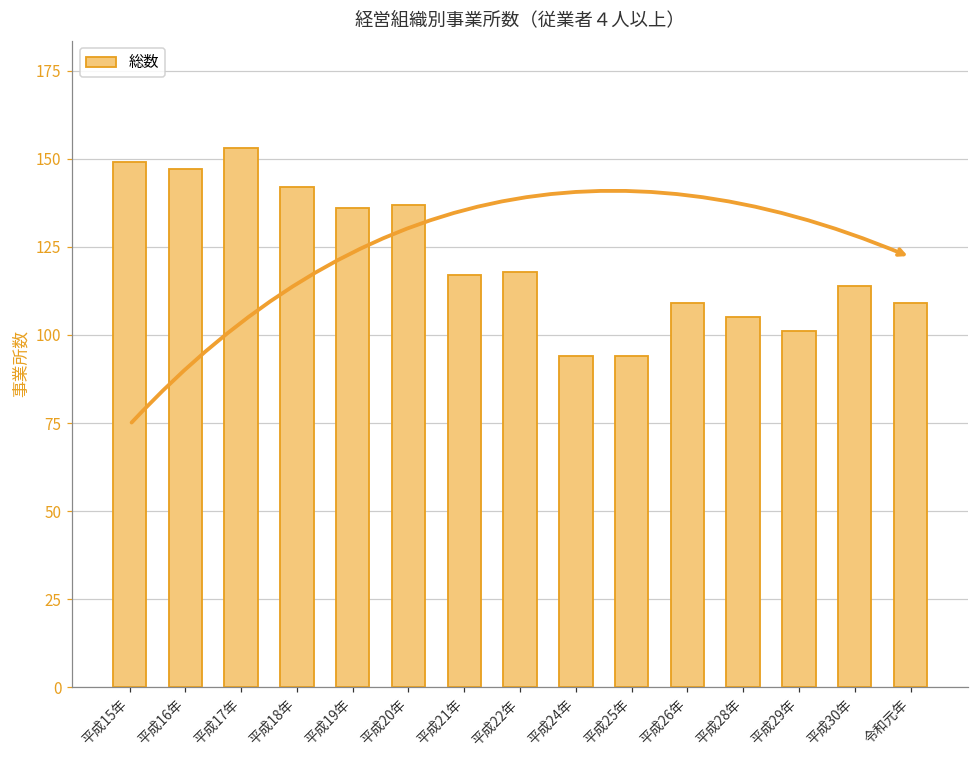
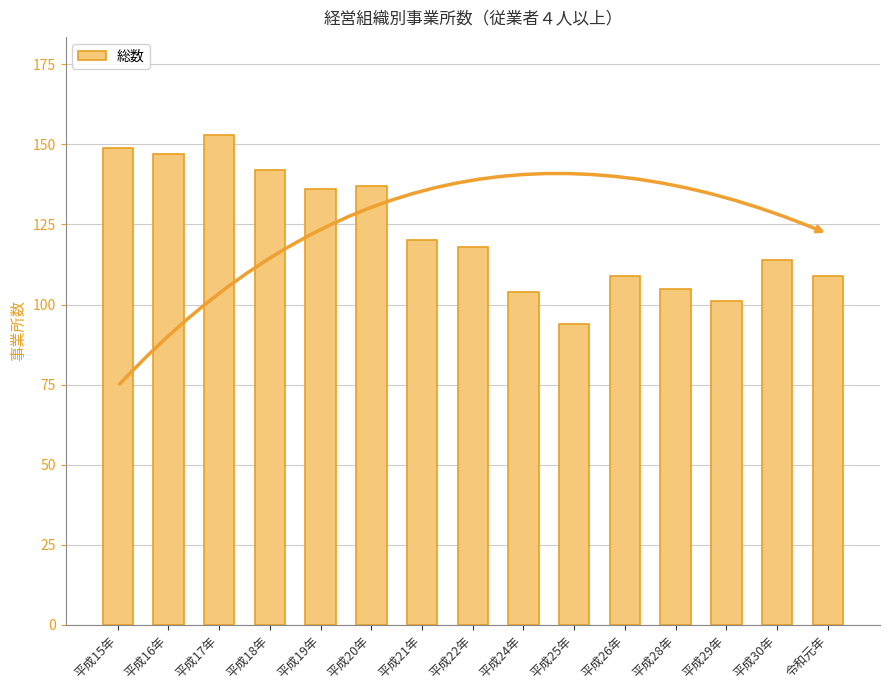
平成21年: 117 -> 120
平成24年: 94 -> 104
